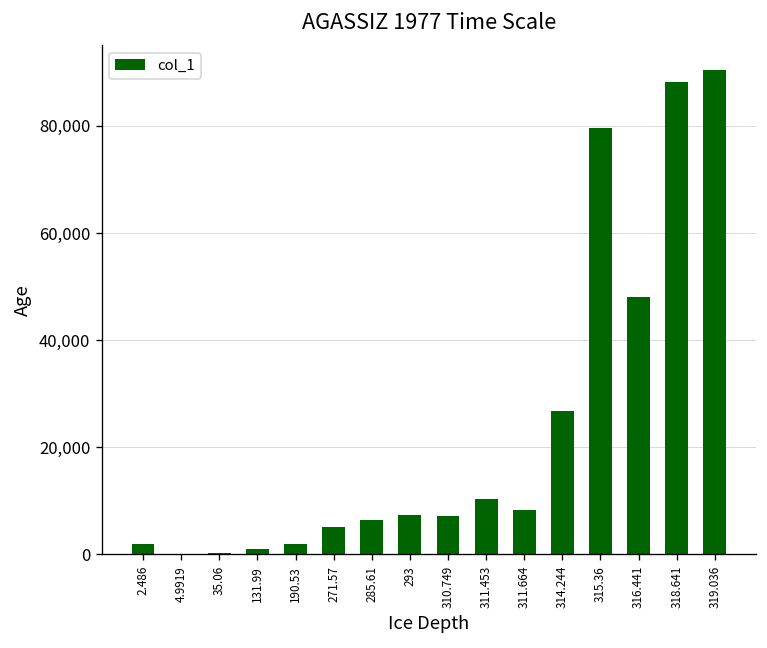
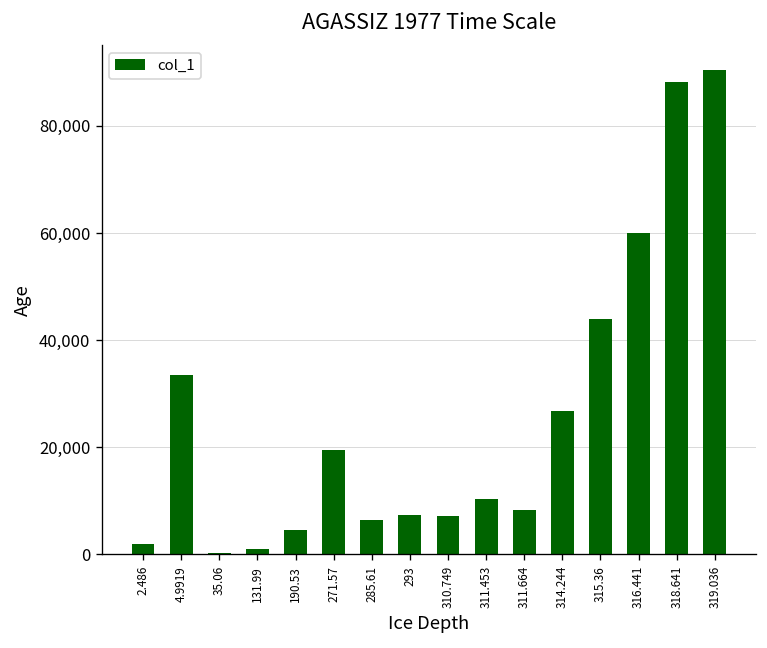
4.9919: 0 -> 33,000
190.53: 2,000 -> 5,000
271.57: 5,000 -> 20,000
315.36: 80,000 -> 44,000
316.441: 48,000 -> 60,000
